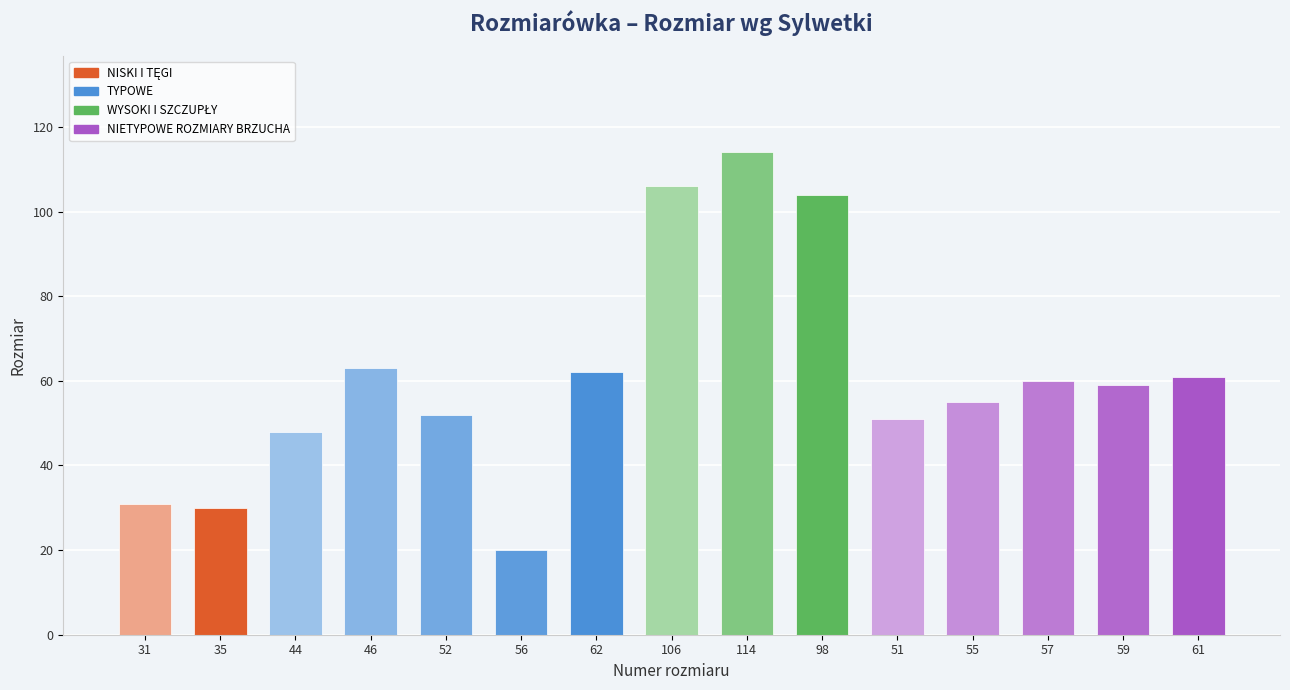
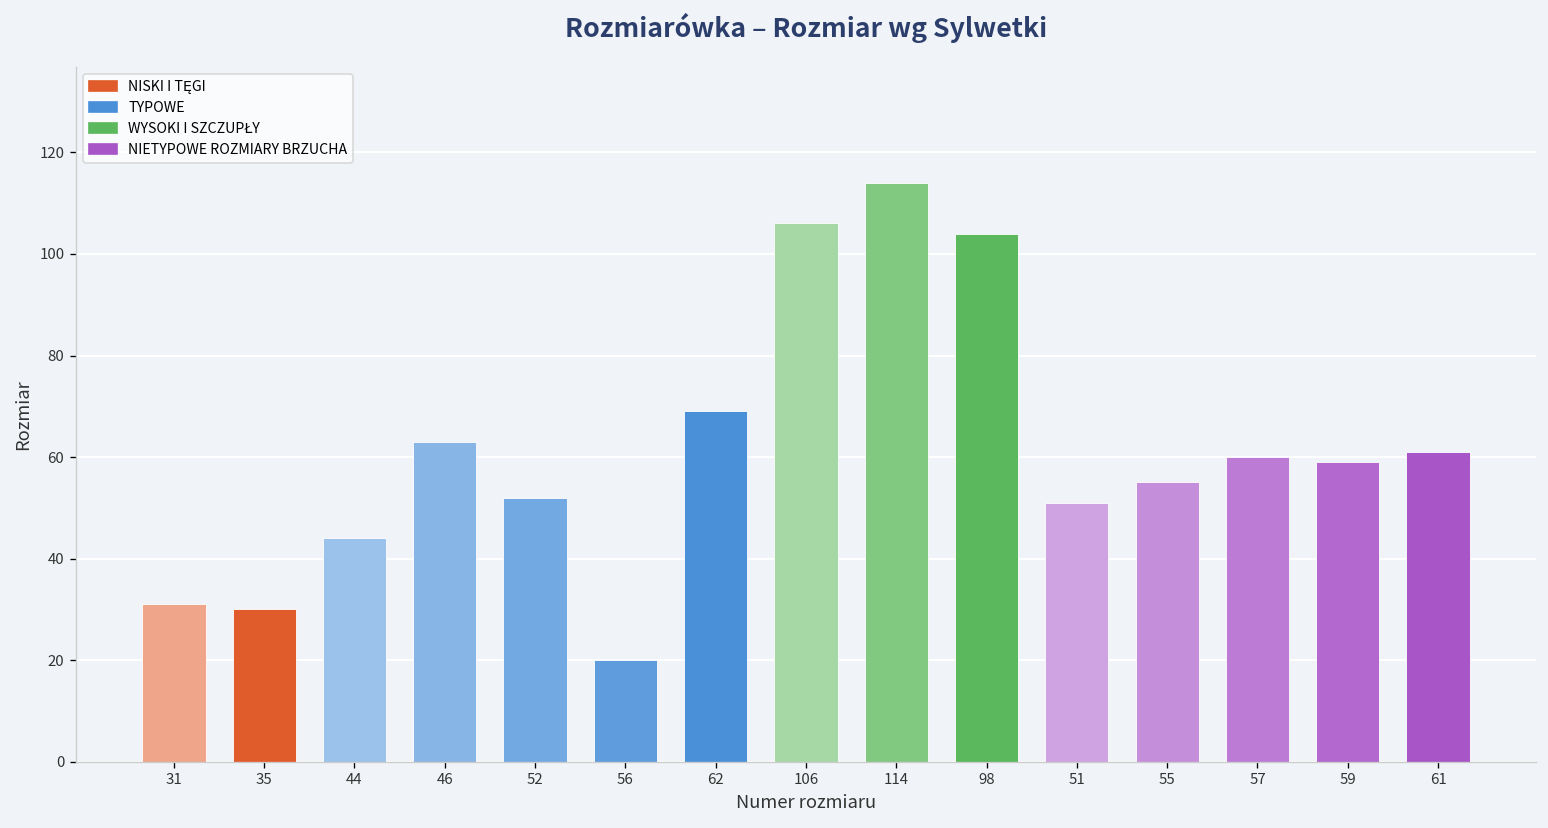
44: 48 -> 44
62: 62 -> 69
